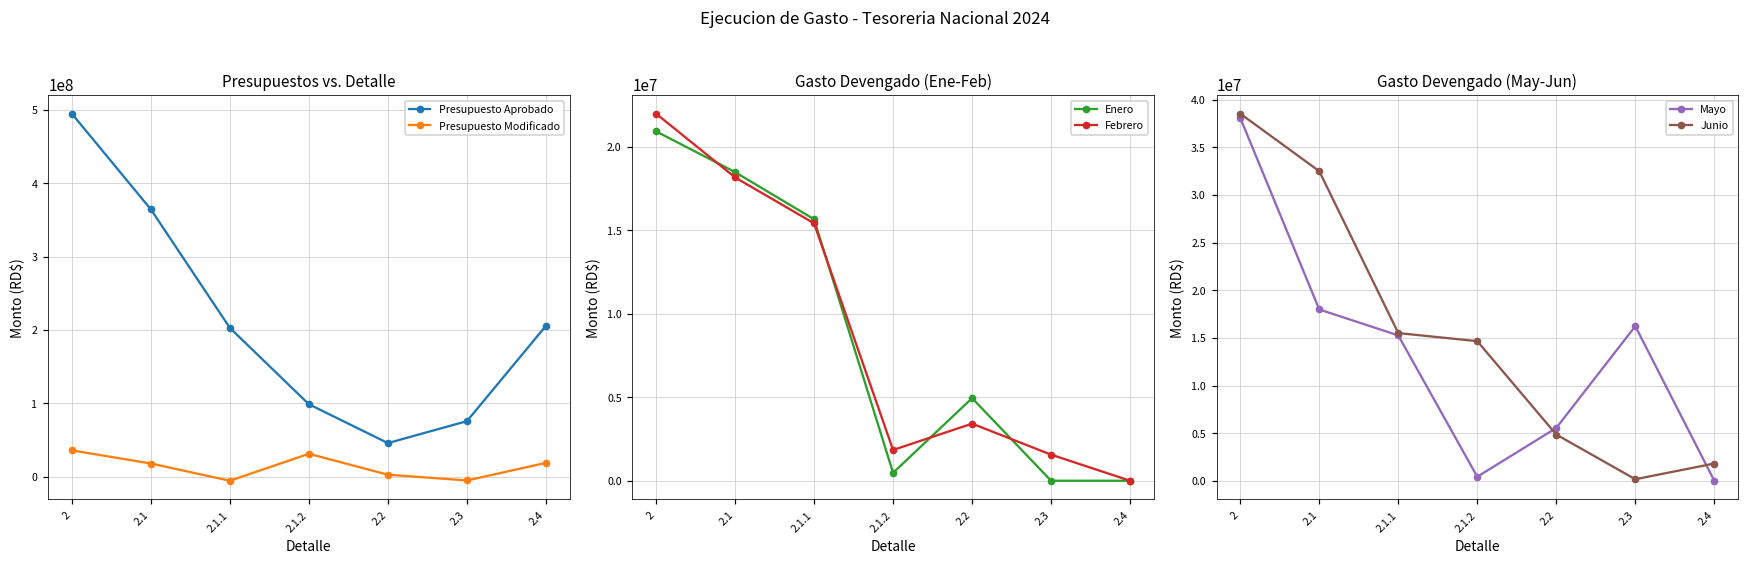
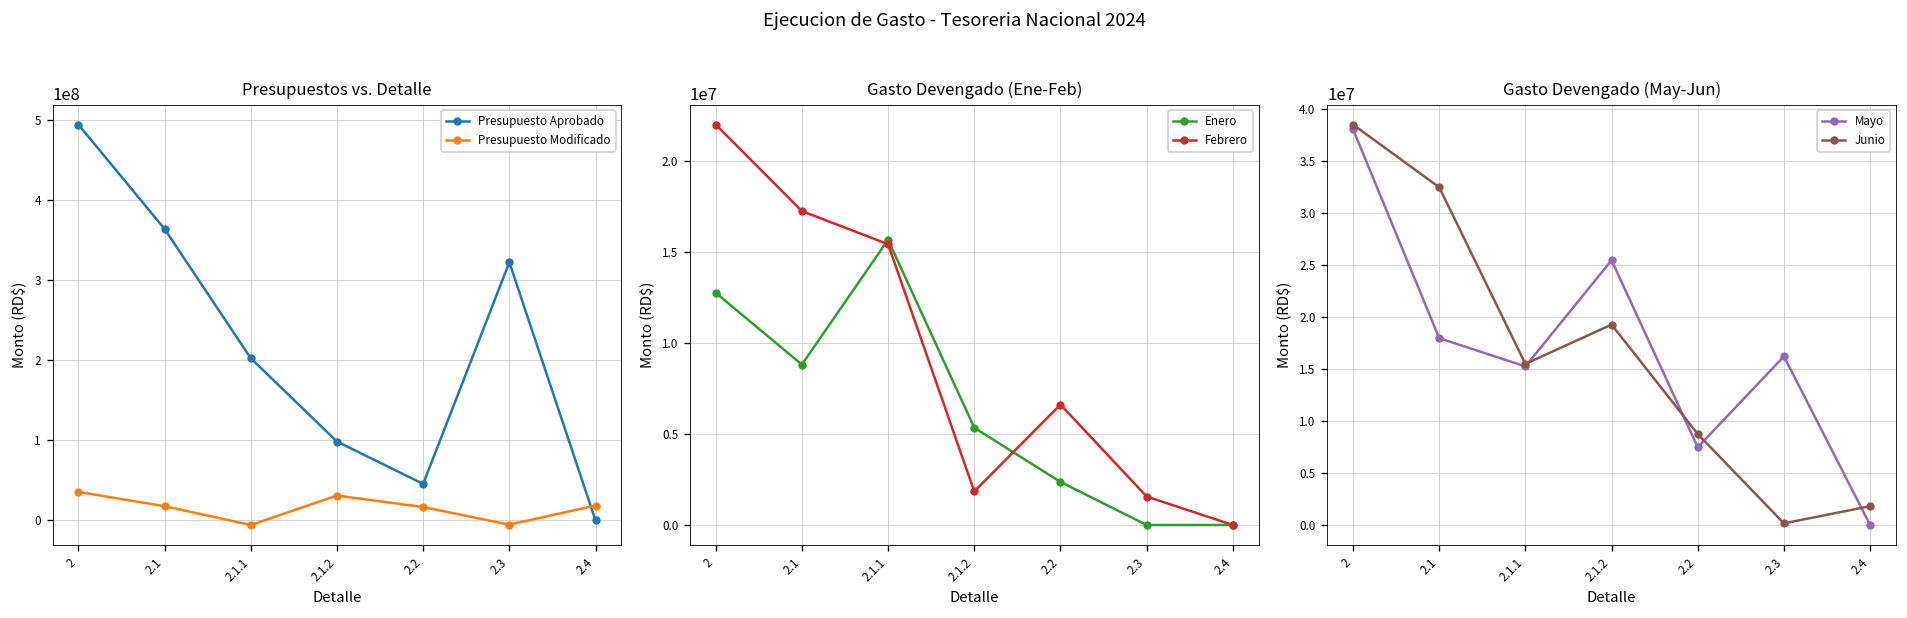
Presupuestos vs. Detalle, Presupuesto Modificado, 2.2: 0 -> 20000000
Presupuestos vs. Detalle, Presupuesto Aprobado, 2.3: 80000000 -> 320000000
Presupuestos vs. Detalle, Presupuesto Aprobado, 2.4: 210000000 -> 0
Gasto Devengado (Ene-Feb), Enero, 2: 20900000 -> 12800000
Gasto Devengado (Ene-Feb), Enero, 2.1: 18500000 -> 8800000
Gasto Devengado (Ene-Feb), Febrero, 2.1: 18200000 -> 17200000
Gasto Devengado (Ene-Feb), Enero, 2.1.2: 500000 -> 5300000
Gasto Devengado (Ene-Feb), Enero, 2.2: 4900000 -> 2400000
Gasto Devengado (Ene-Feb), Febrero, 2.2: 3400000 -> 6600000
Gasto Devengado (May-Jun), Mayo, 2.1.2: 0 -> 25000000
Gasto Devengado (May-Jun), Junio, 2.1.2: 15000000 -> 19000000
Gasto Devengado (May-Jun), Mayo, 2.2: 6000000 -> 7000000
Gasto Devengado (May-Jun), Junio, 2.2: 5000000 -> 9000000
